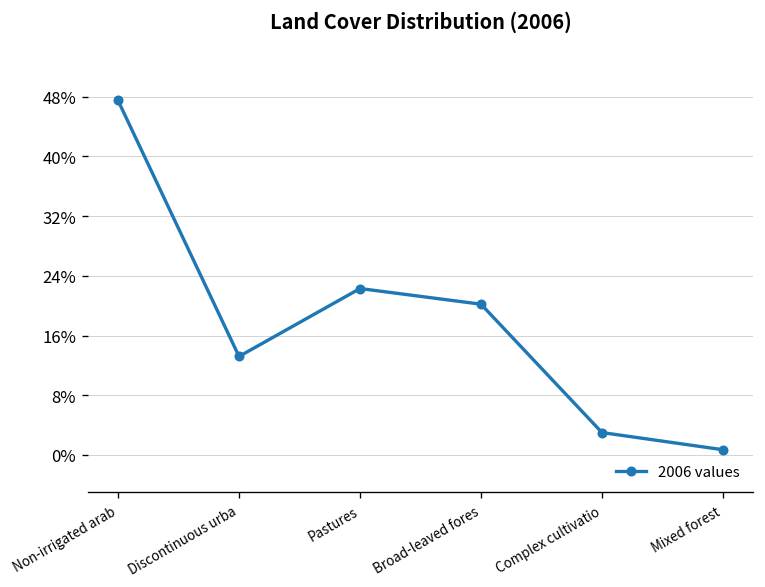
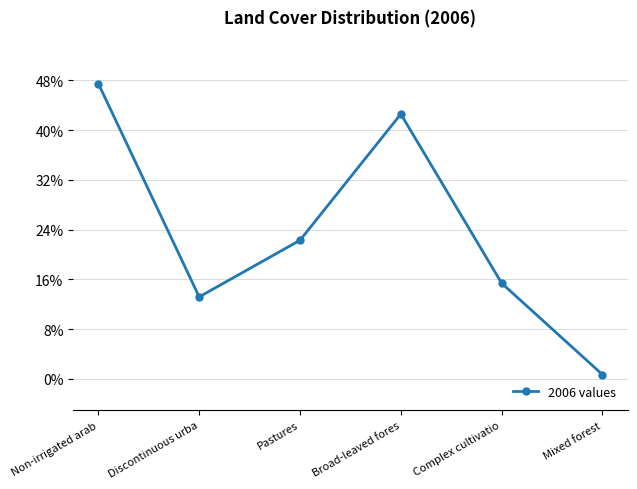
Broad-leaved fores: 20% -> 43%
Complex cultivatio: 3% -> 15%
